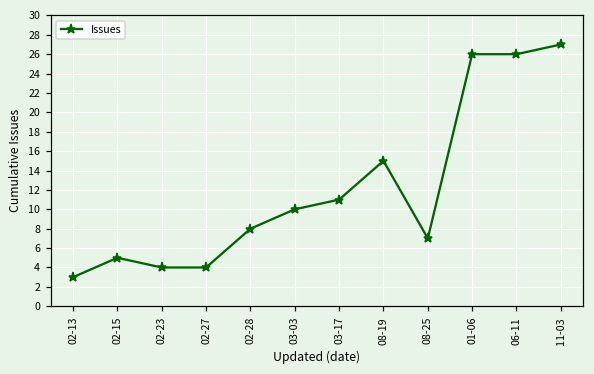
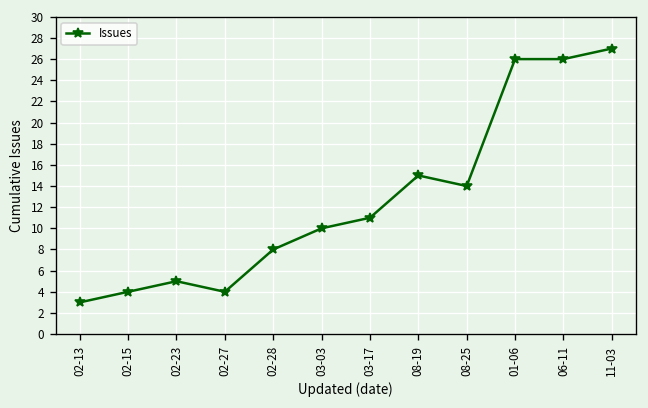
02-15: 5 -> 4
02-23: 4 -> 5
08-25: 7 -> 14
